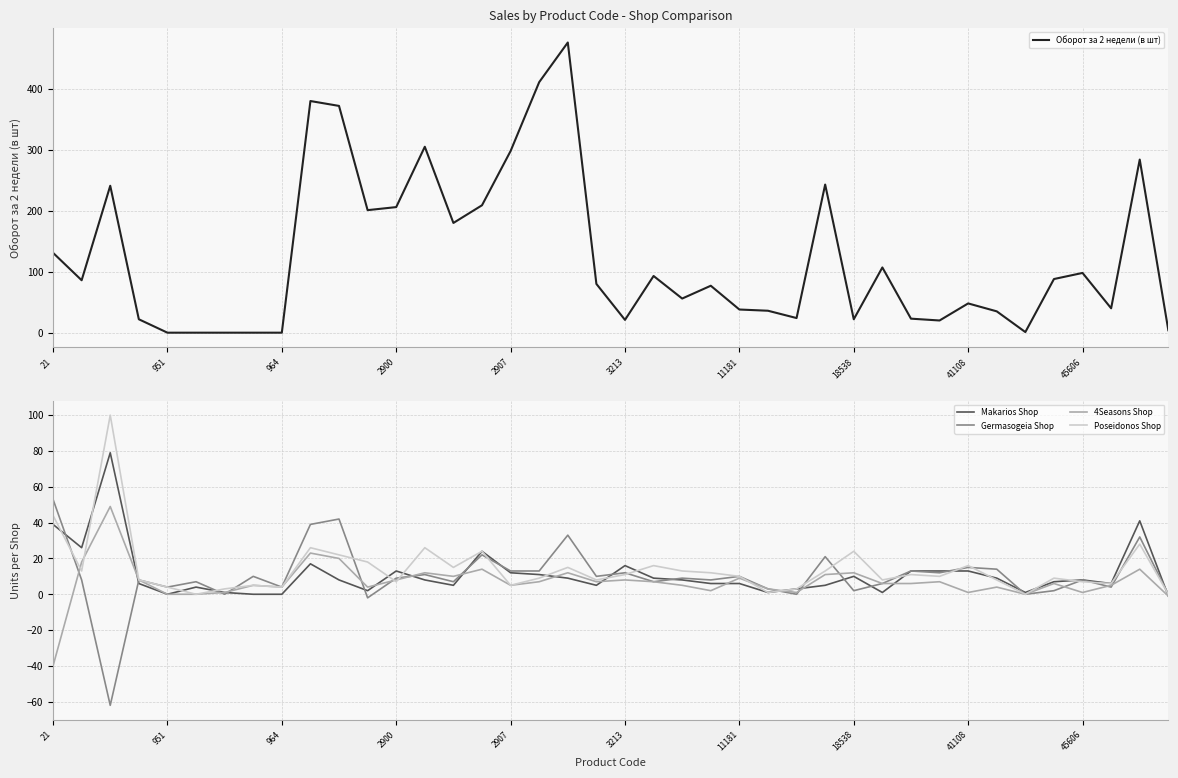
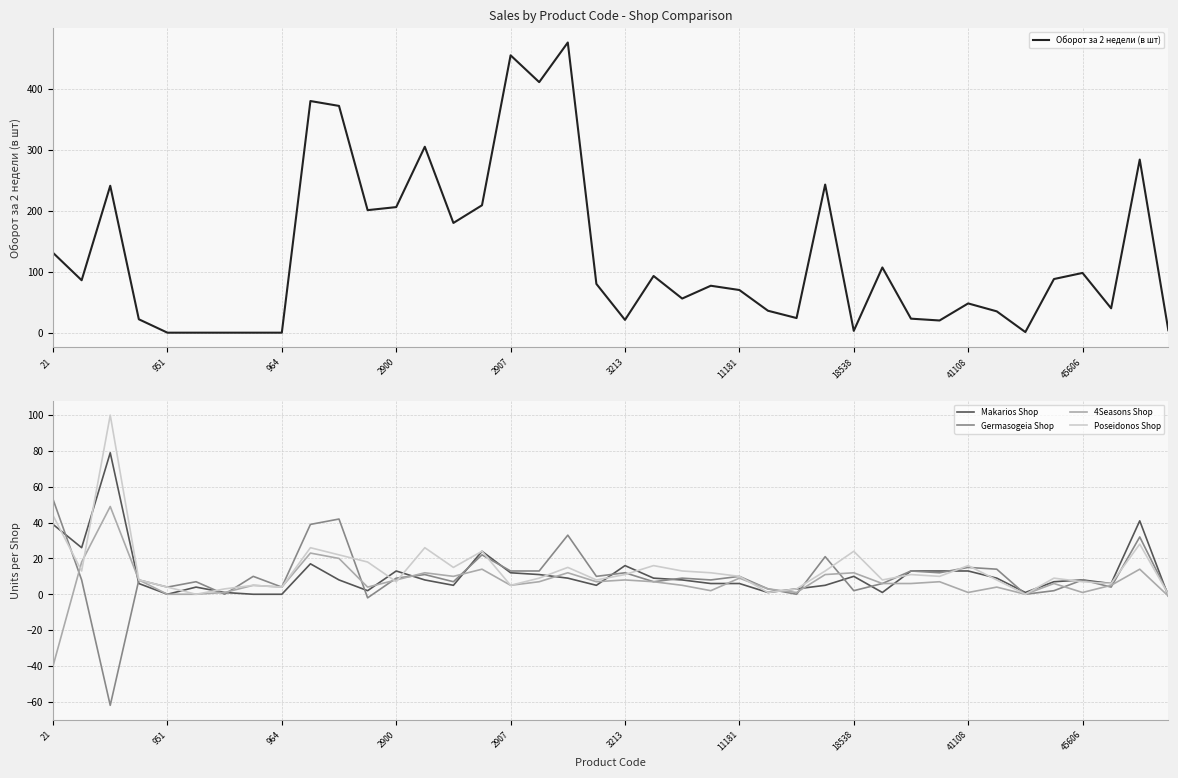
Sales by Product Code - Shop Comparison, 2907: 300 -> 460
Sales by Product Code - Shop Comparison, 11181: 40 -> 70
Sales by Product Code - Shop Comparison, 18538: 20 -> 0
